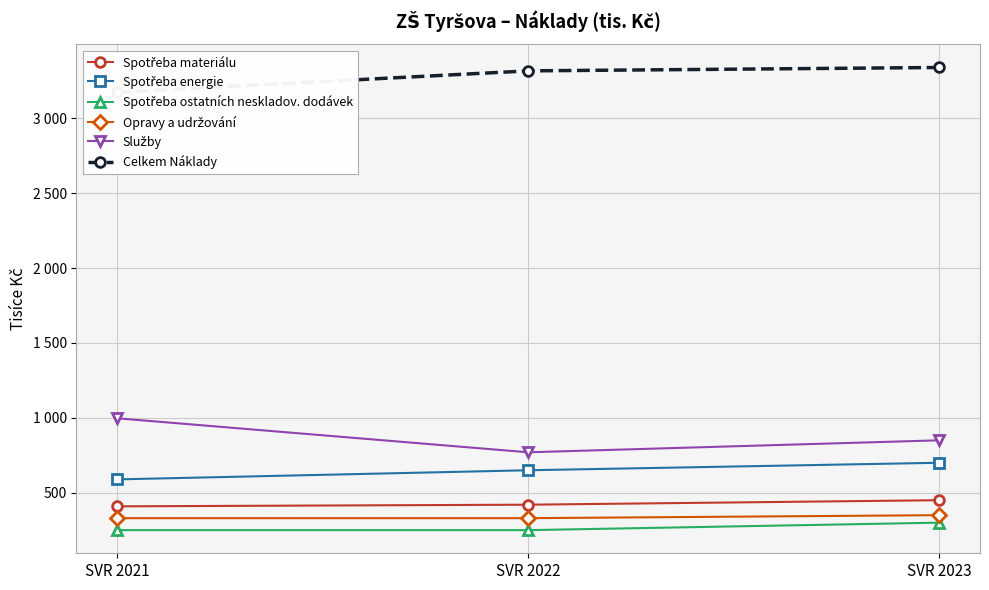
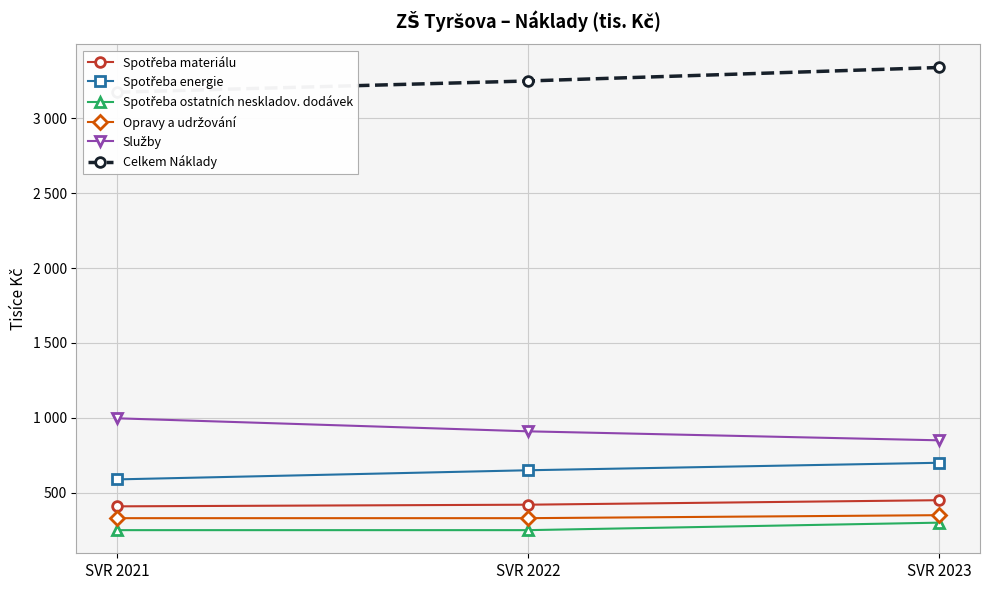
Služby, SVR 2022: 770 -> 910
Celkem Náklady, SVR 2022: 3320 -> 3250
